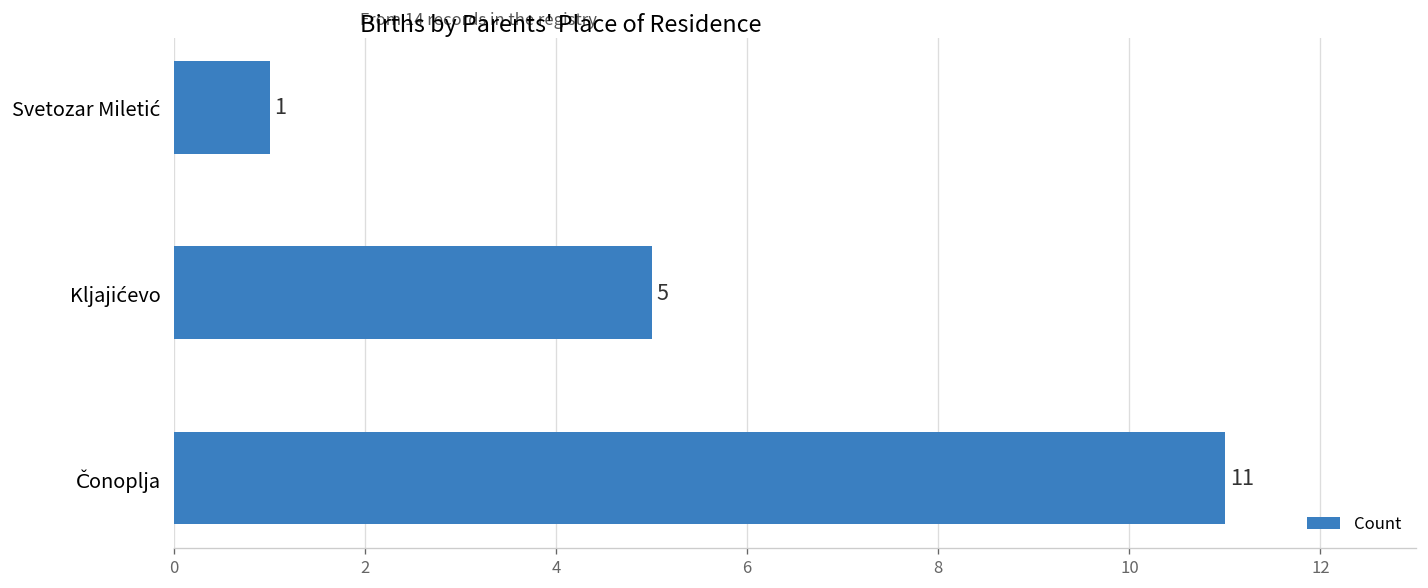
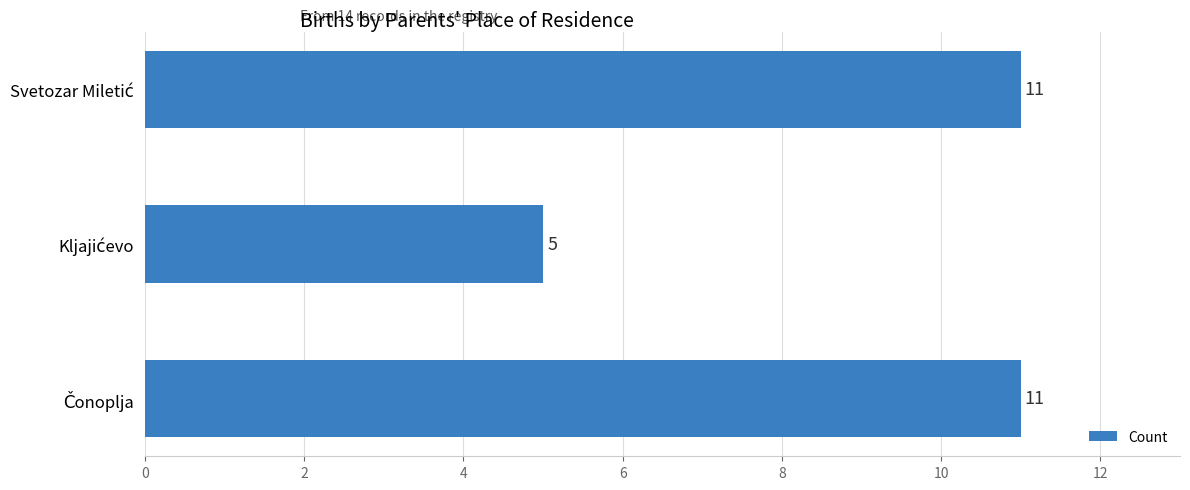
Svetozar Miletić: 1 -> 11
